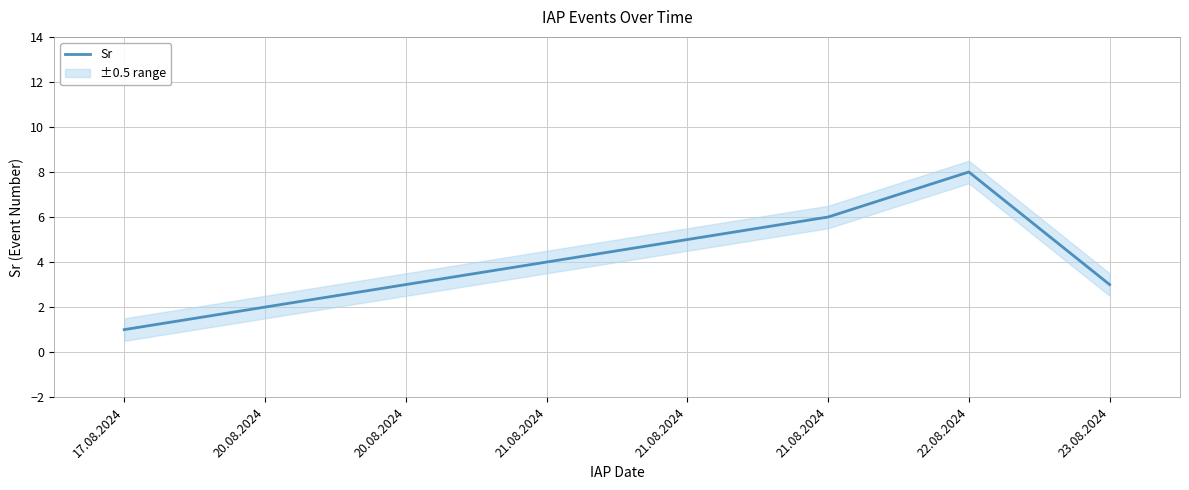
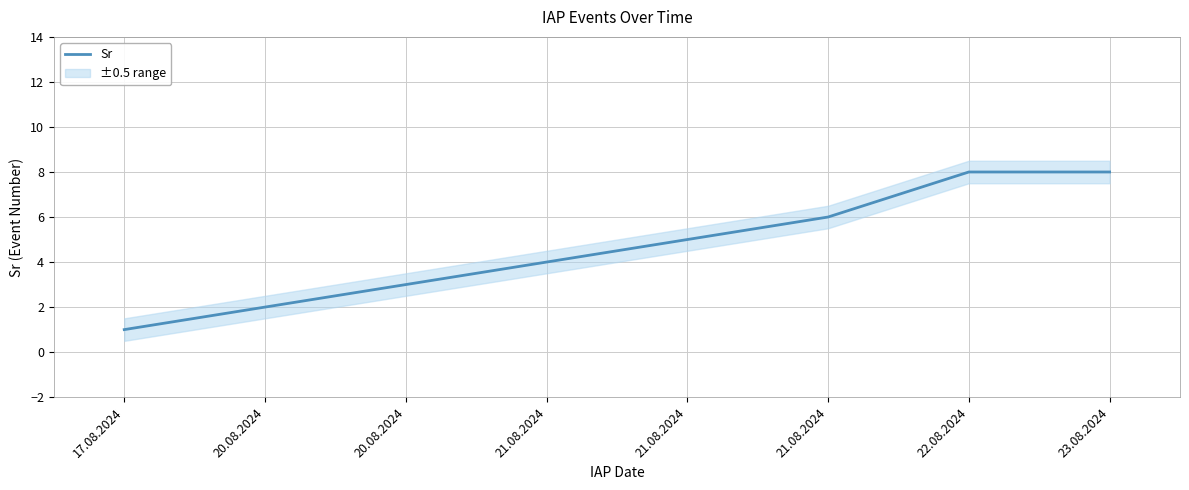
Sr, 23.08.2024: 3 -> 8
